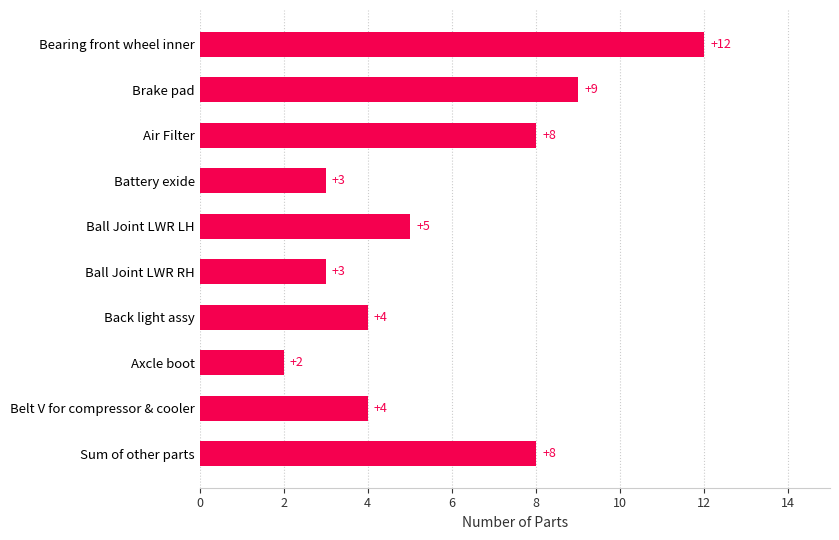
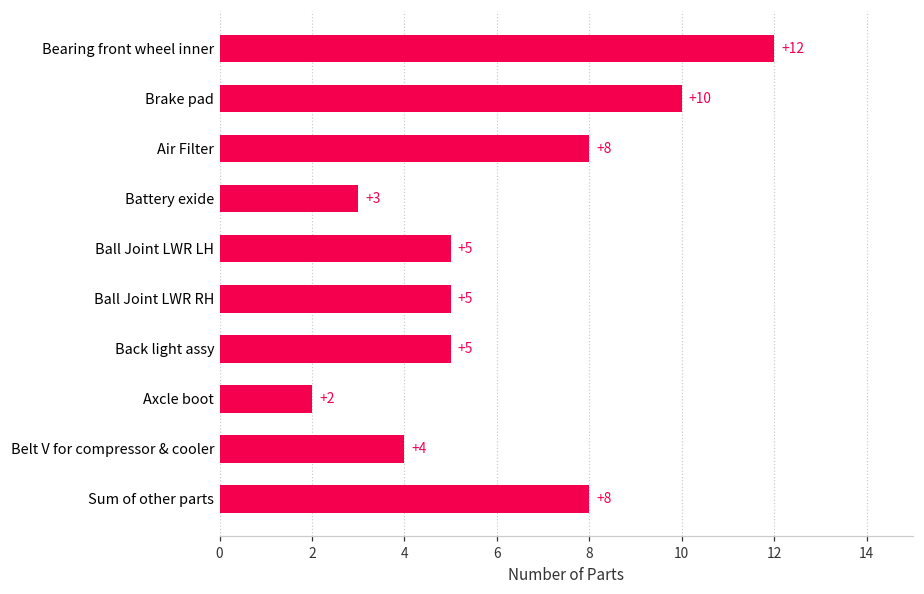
Brake pad: +9 -> +10
Ball Joint LWR RH: +3 -> +5
Back light assy: +4 -> +5
